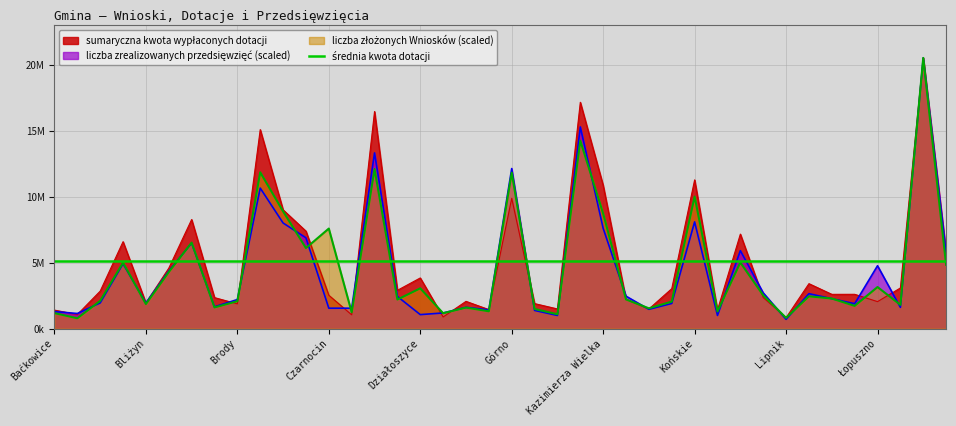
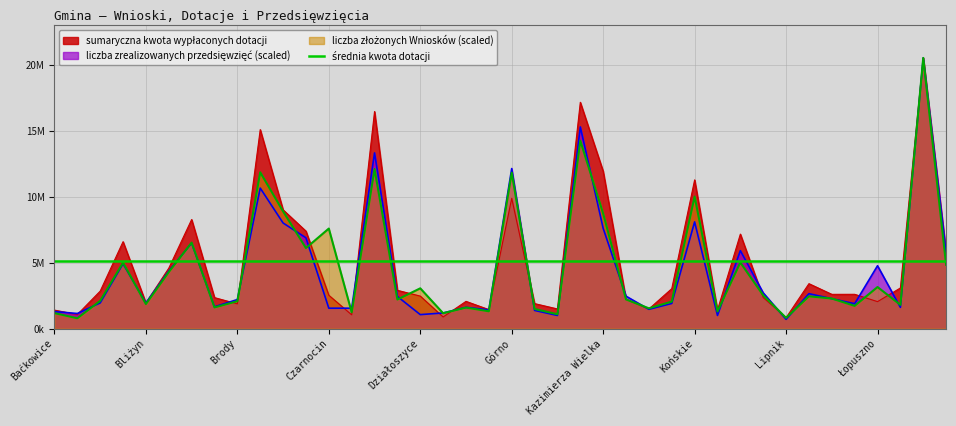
sumaryczna kwota wypłaconych dotacji, Działoszyce: 3800000 -> 2500000
sumaryczna kwota wypłaconych dotacji, Kazimierza Wielka: 10900000 -> 11900000
